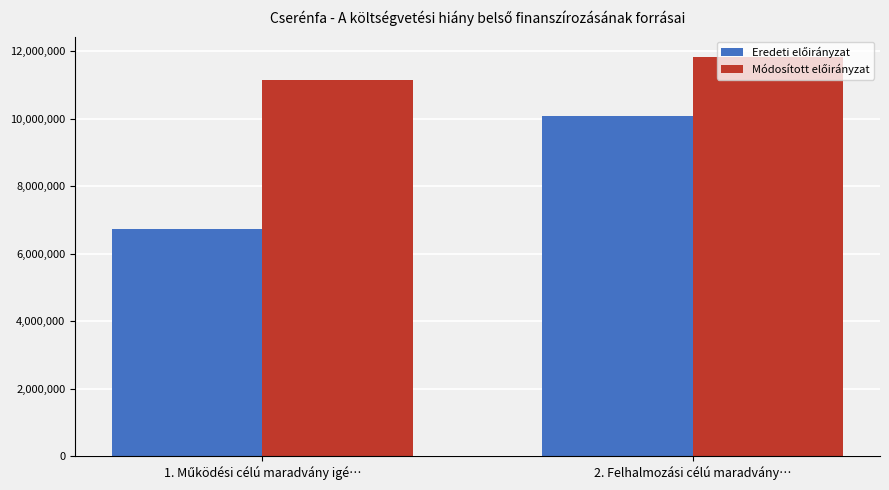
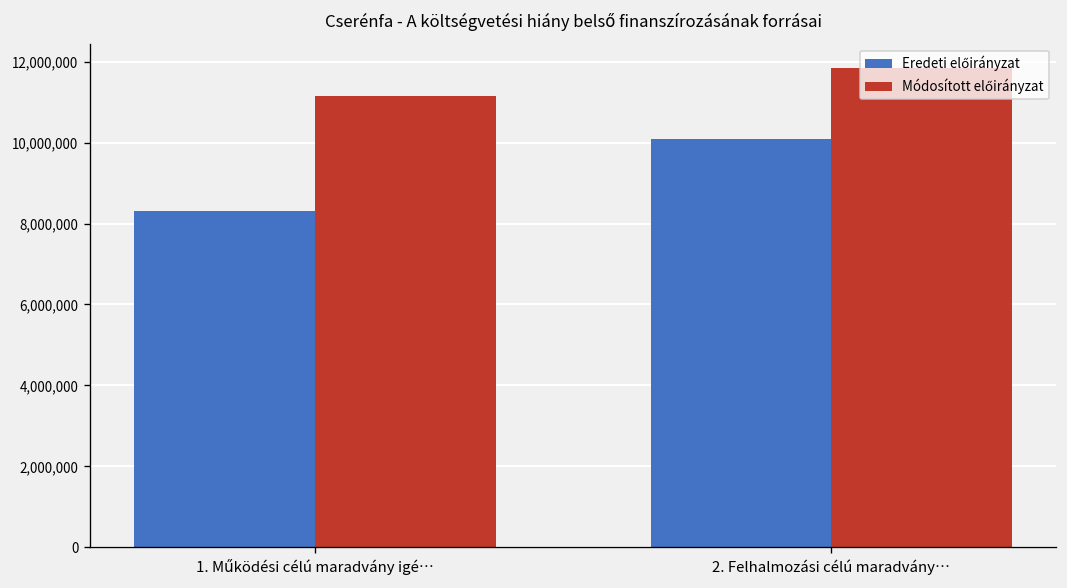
Eredeti előirányzat, 1. Működési célú maradvány igé…: 6,700,000 -> 8,300,000
